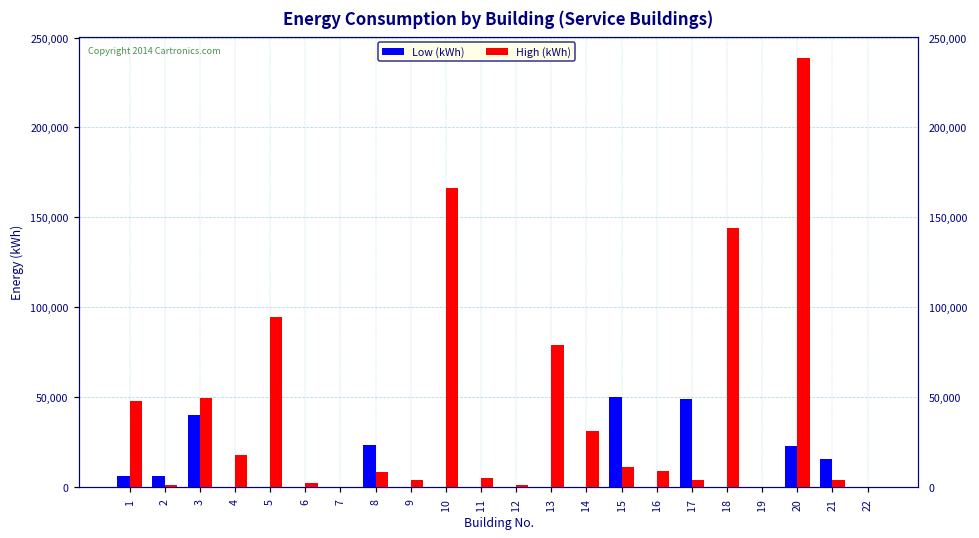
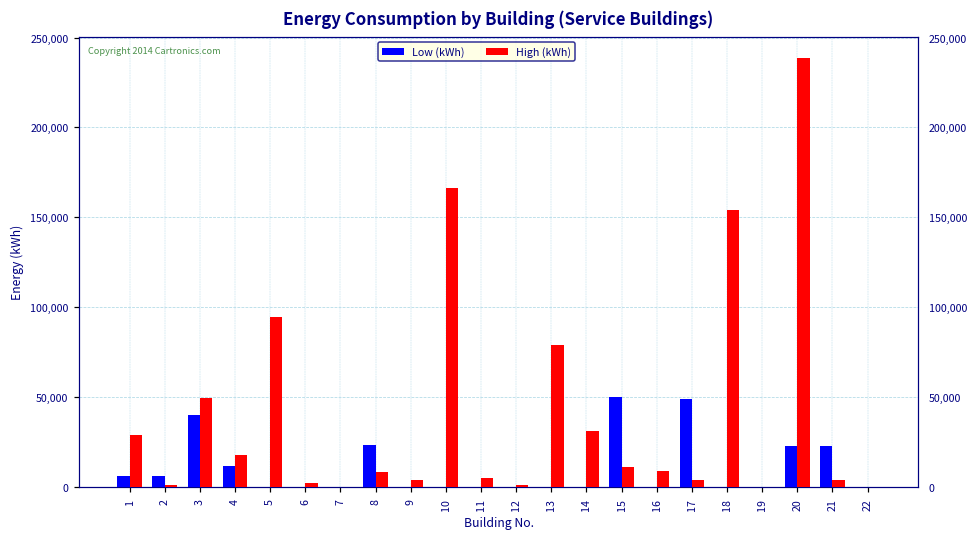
High (kWh), 1: 48,000 -> 29,000
Low (kWh), 4: 0 -> 12,000
High (kWh), 18: 144,000 -> 154,000
Low (kWh), 21: 16,000 -> 23,000
